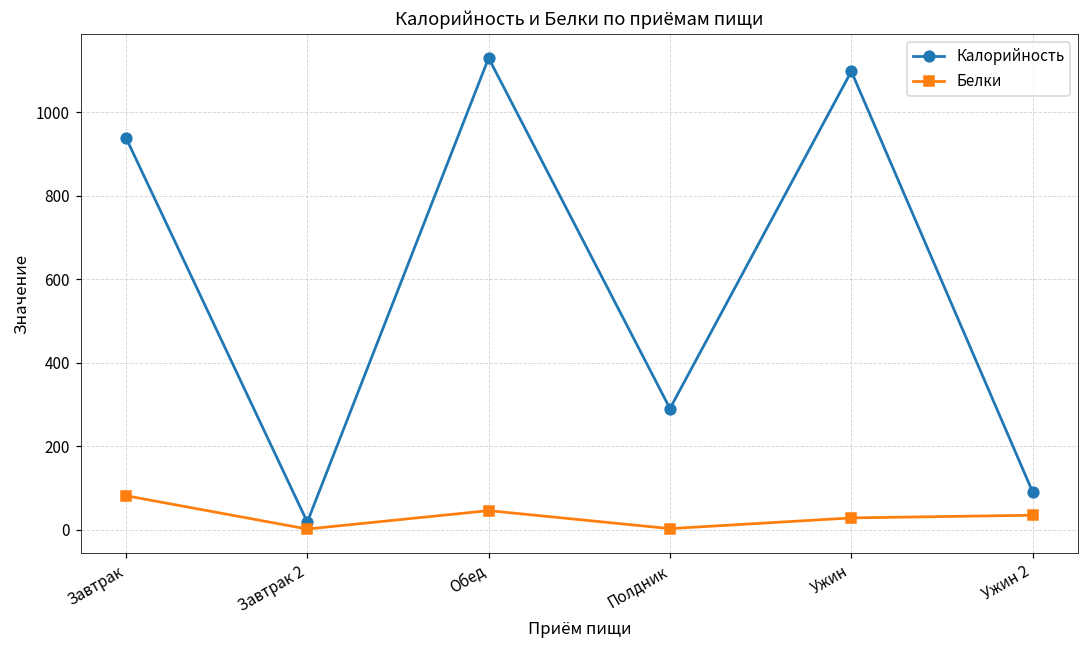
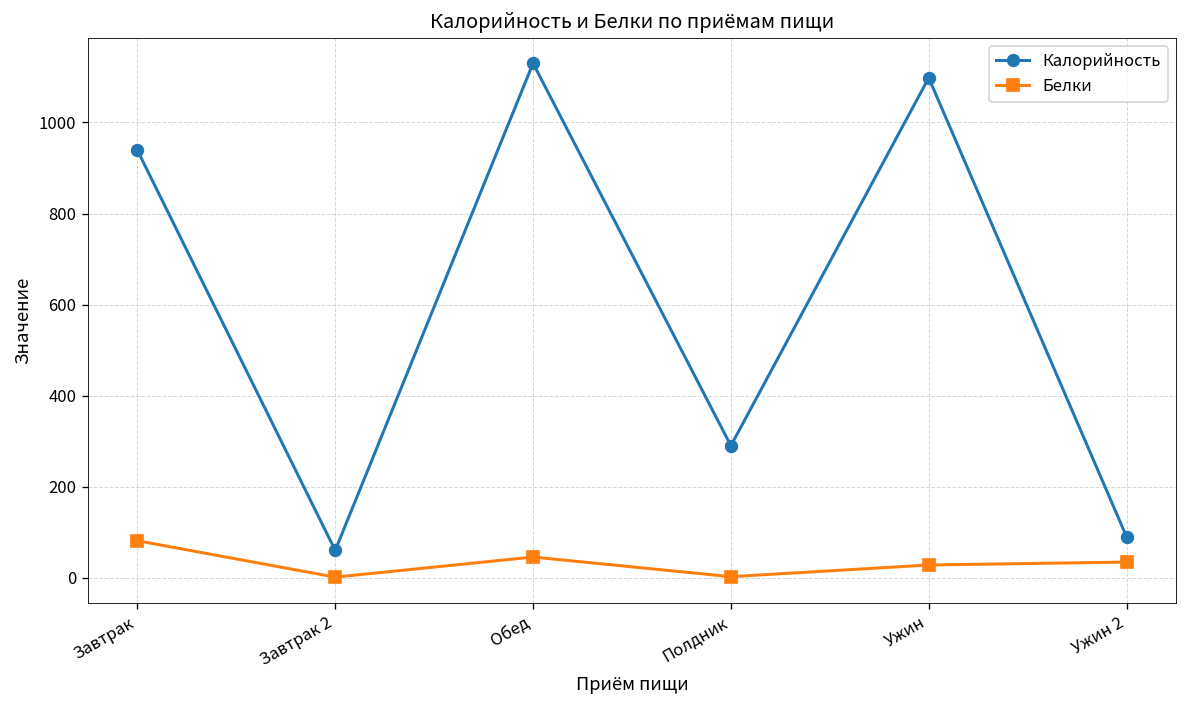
Калорийность, Завтрак 2: 20 -> 60
